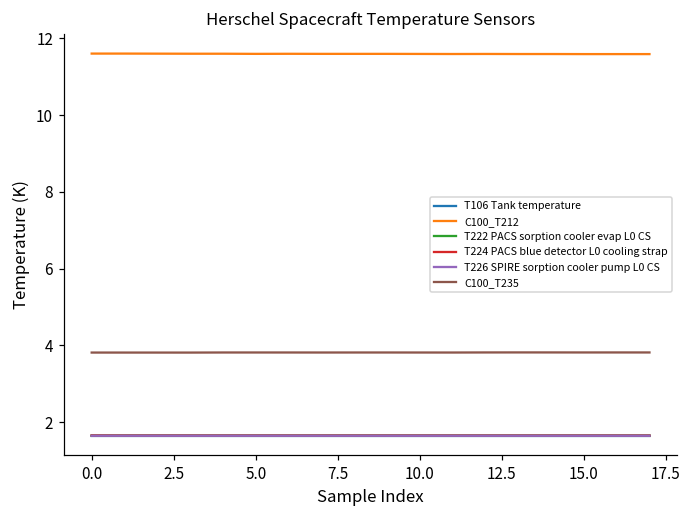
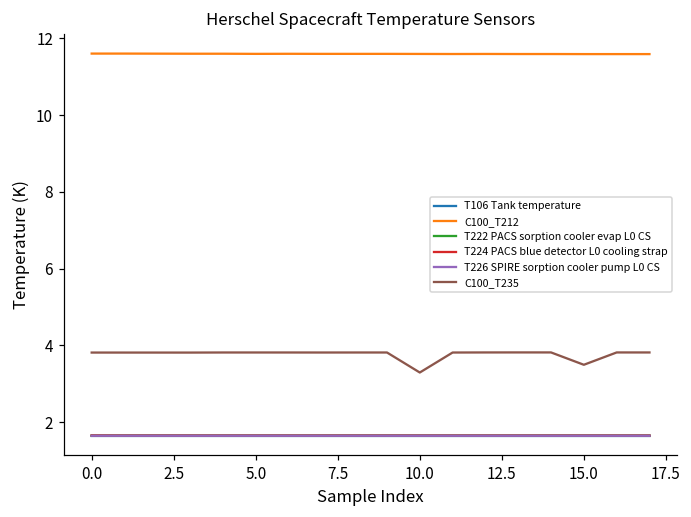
C100_T235, 10.0: 3.8 -> 3.3
C100_T235, 15.0: 3.8 -> 3.5
